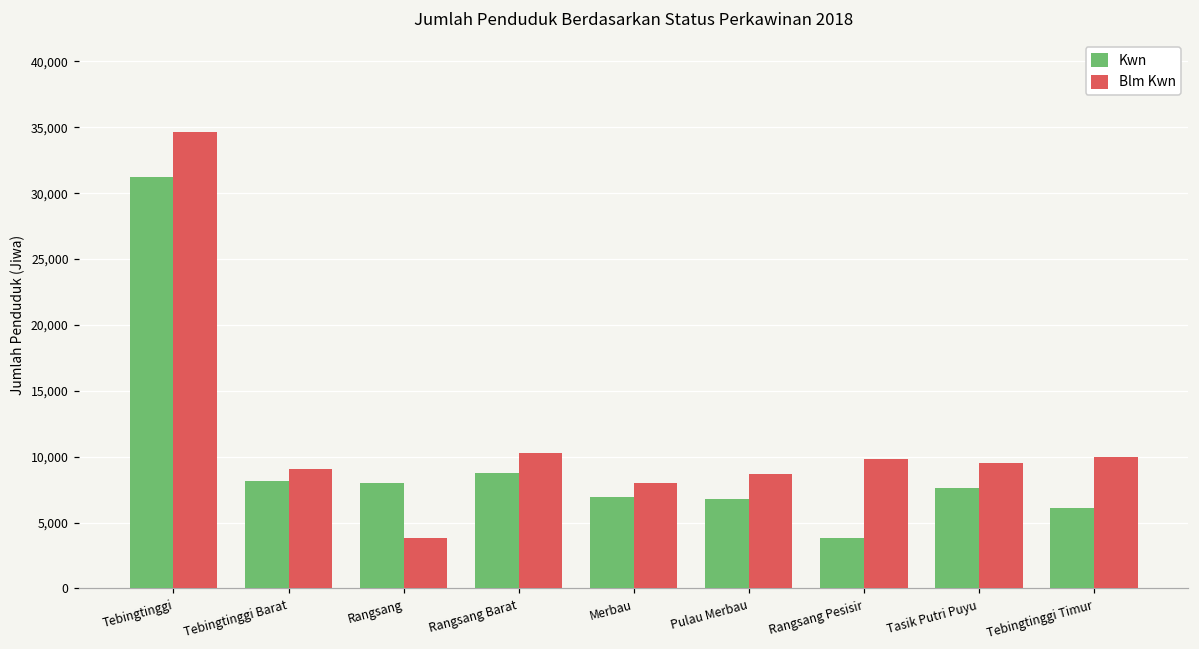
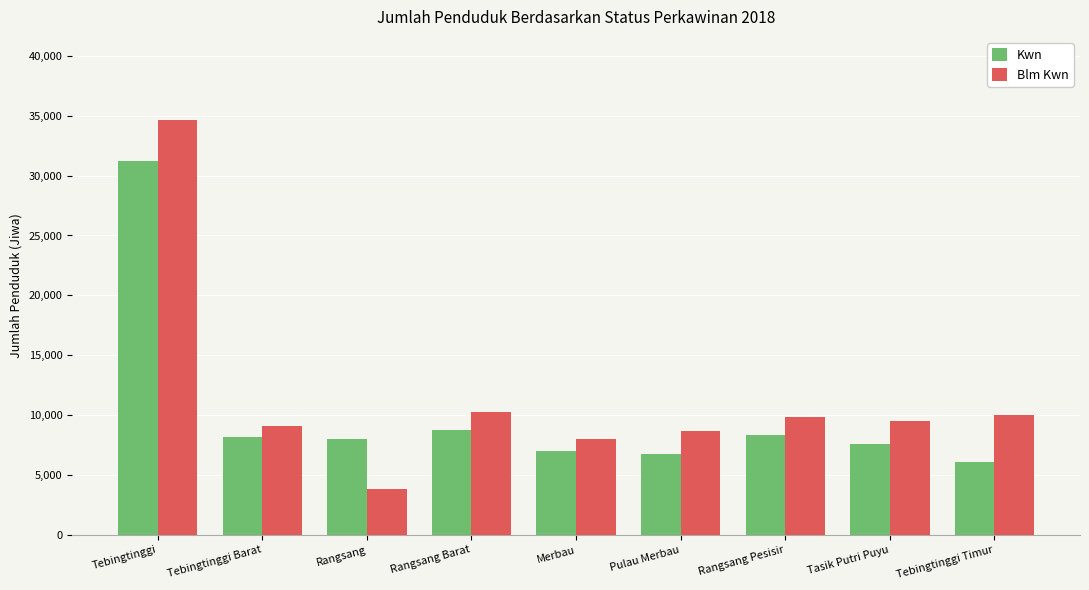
Kwn, Rangsang Pesisir: 3,800 -> 8,300
